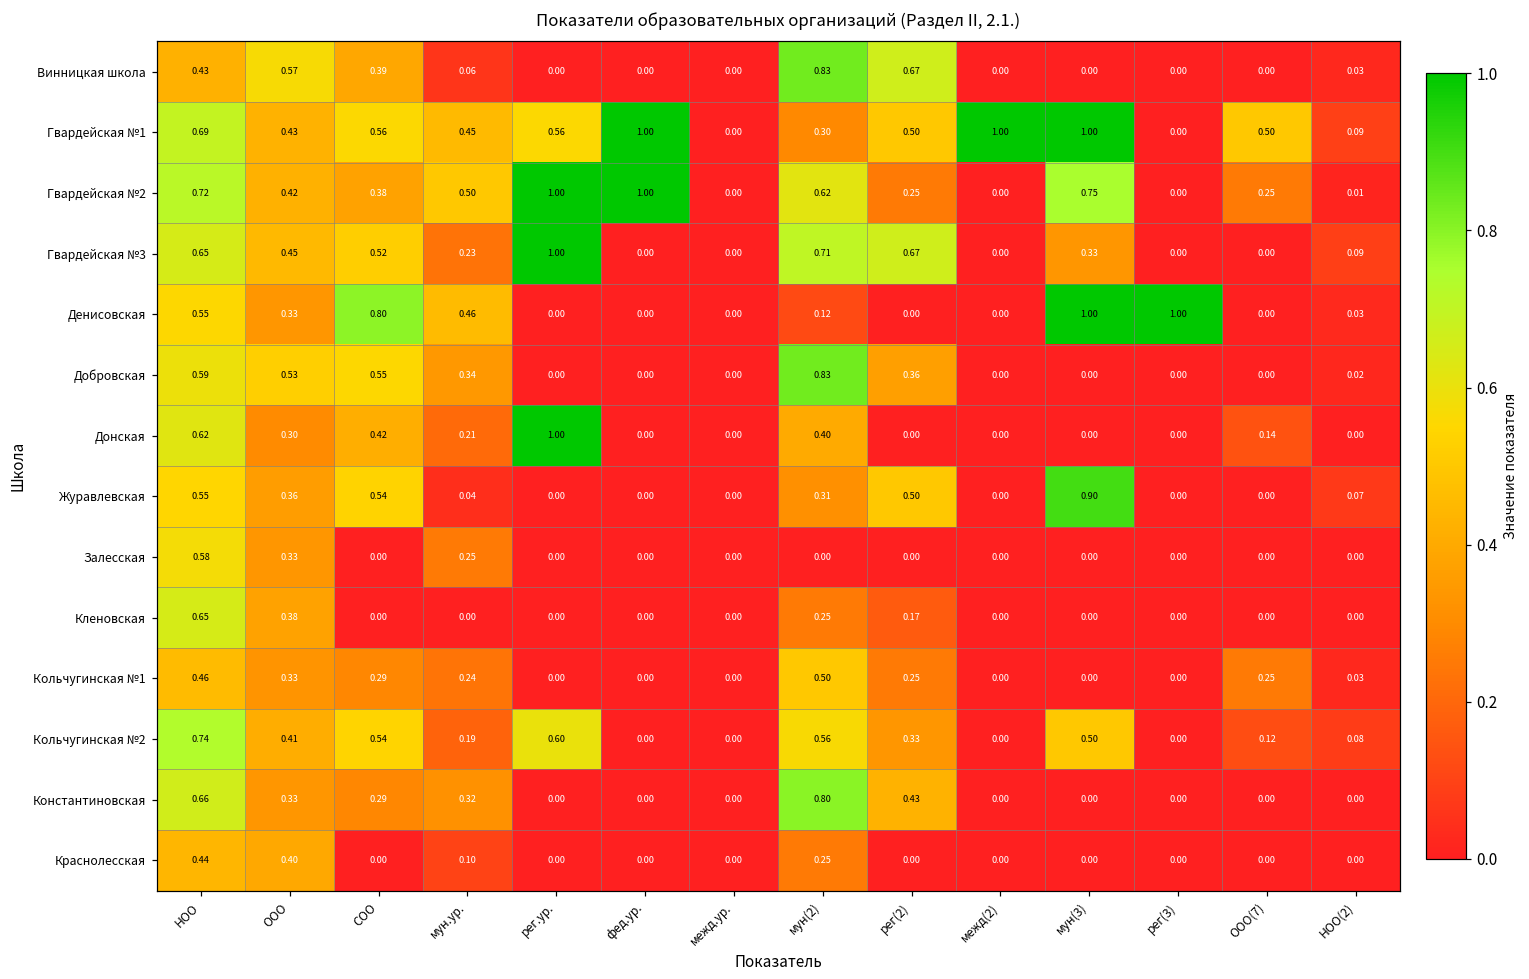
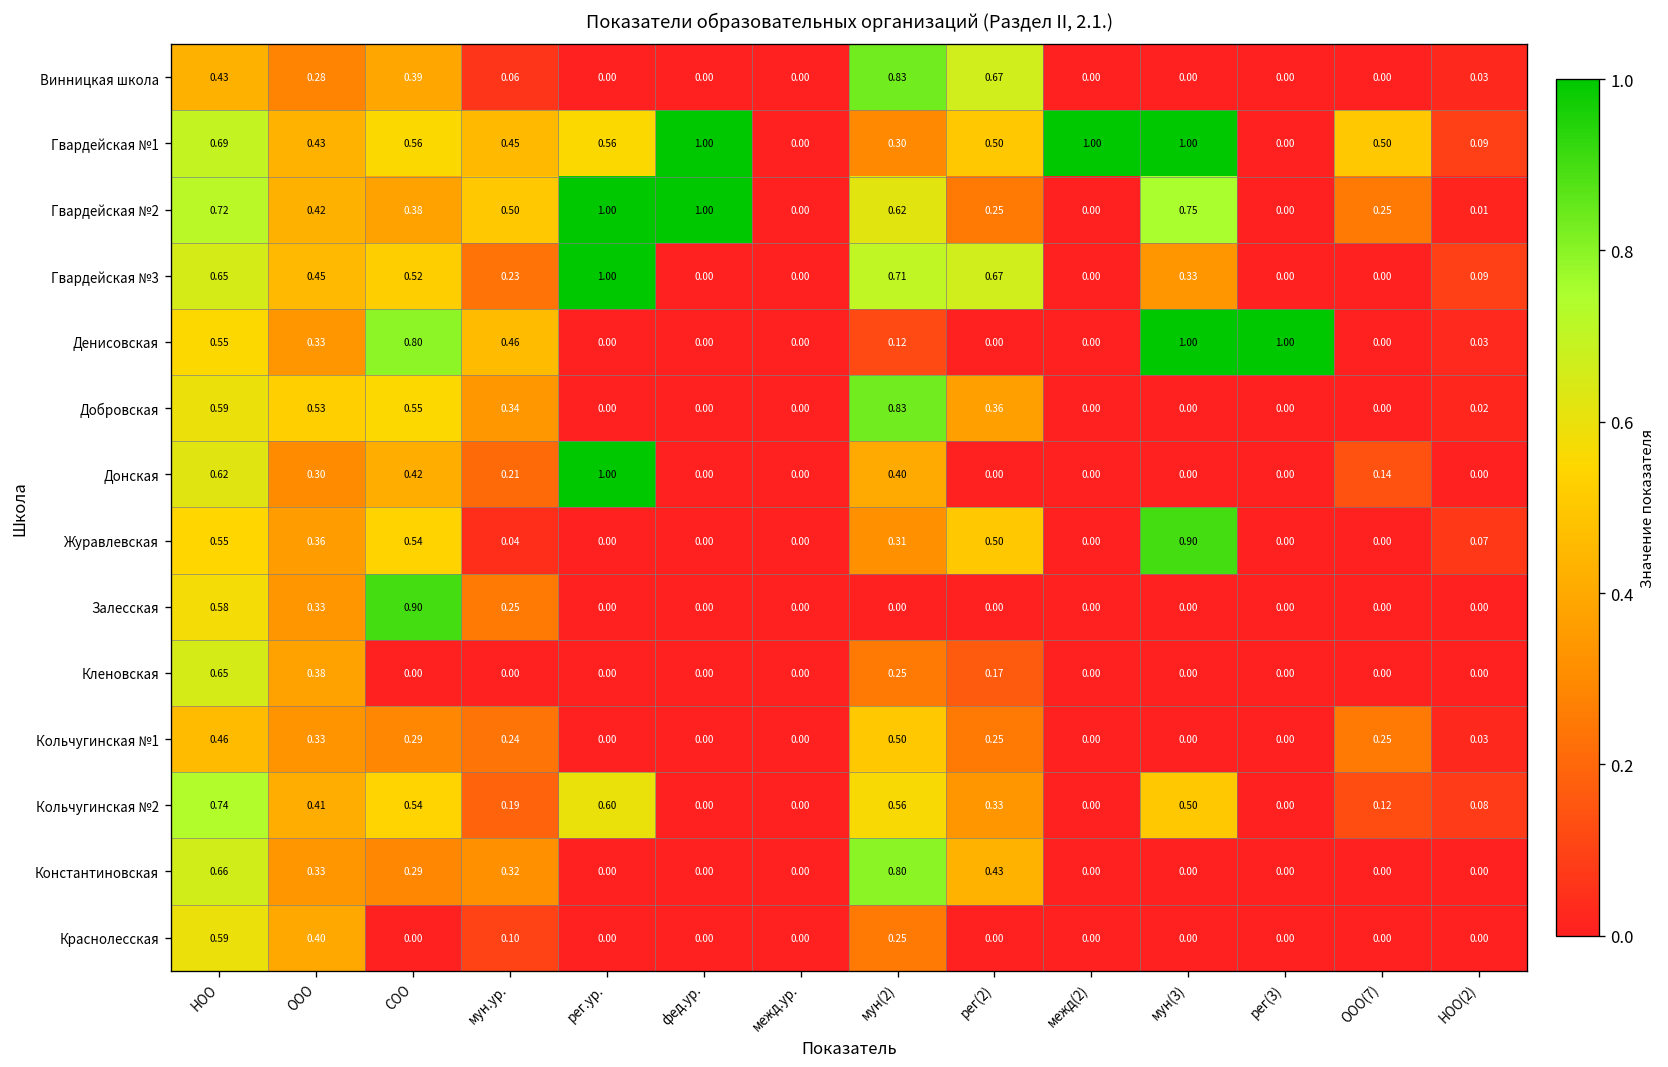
Винницкая школа, ООО: 0.57 -> 0.28
Залесская, СОО: 0.00 -> 0.90
Краснолесская, НОО: 0.44 -> 0.59
